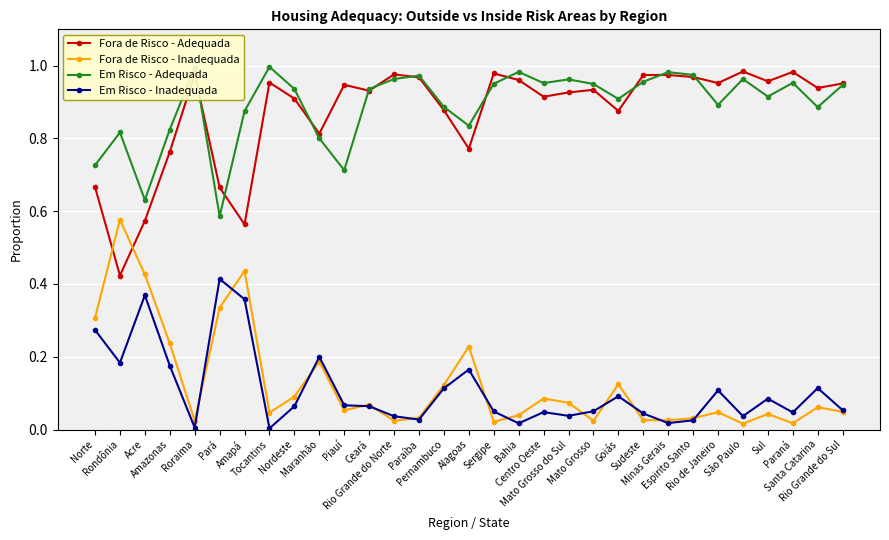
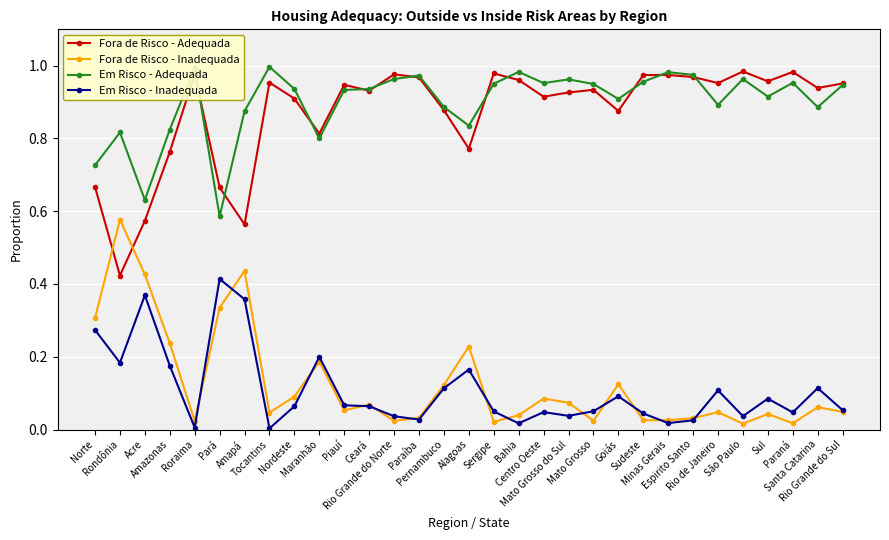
Em Risco - Adequada, Piauí: 0.71 -> 0.93
